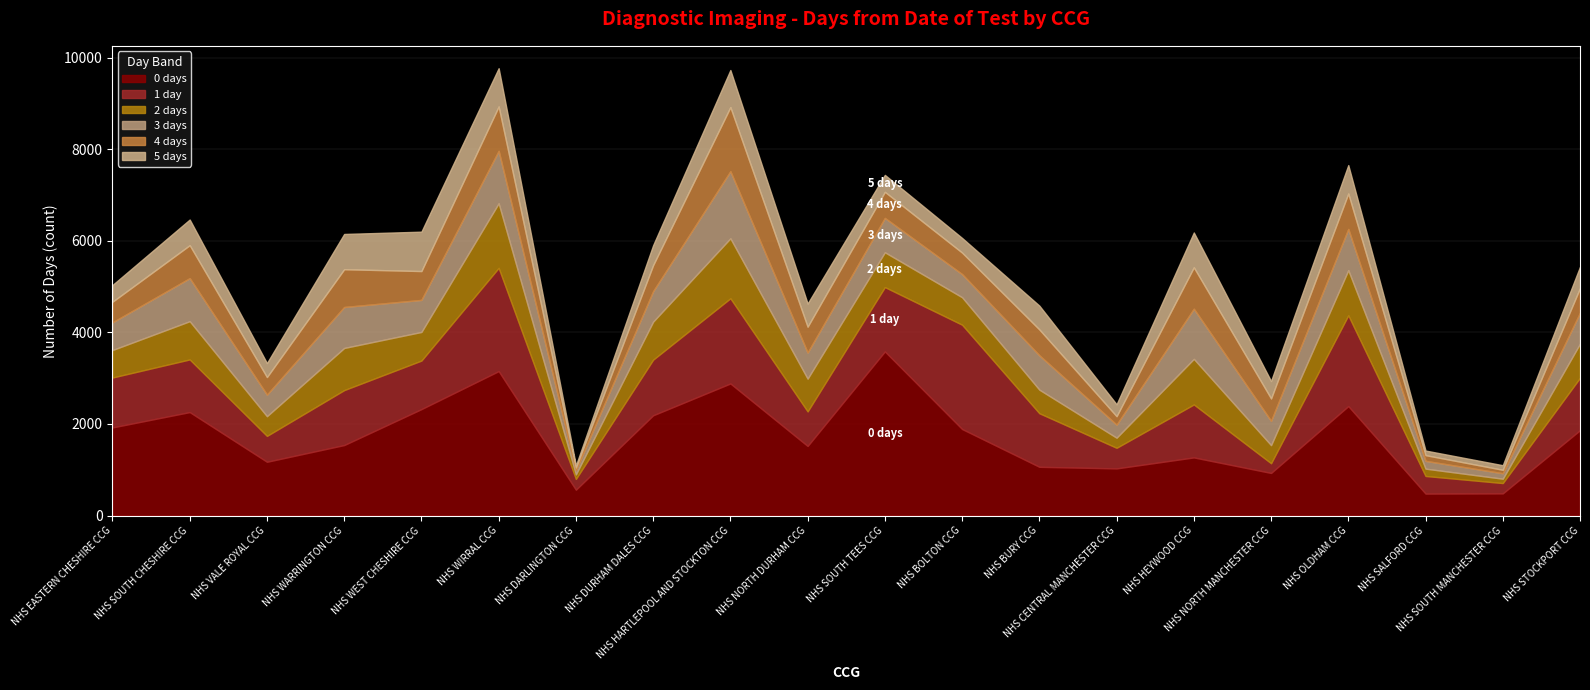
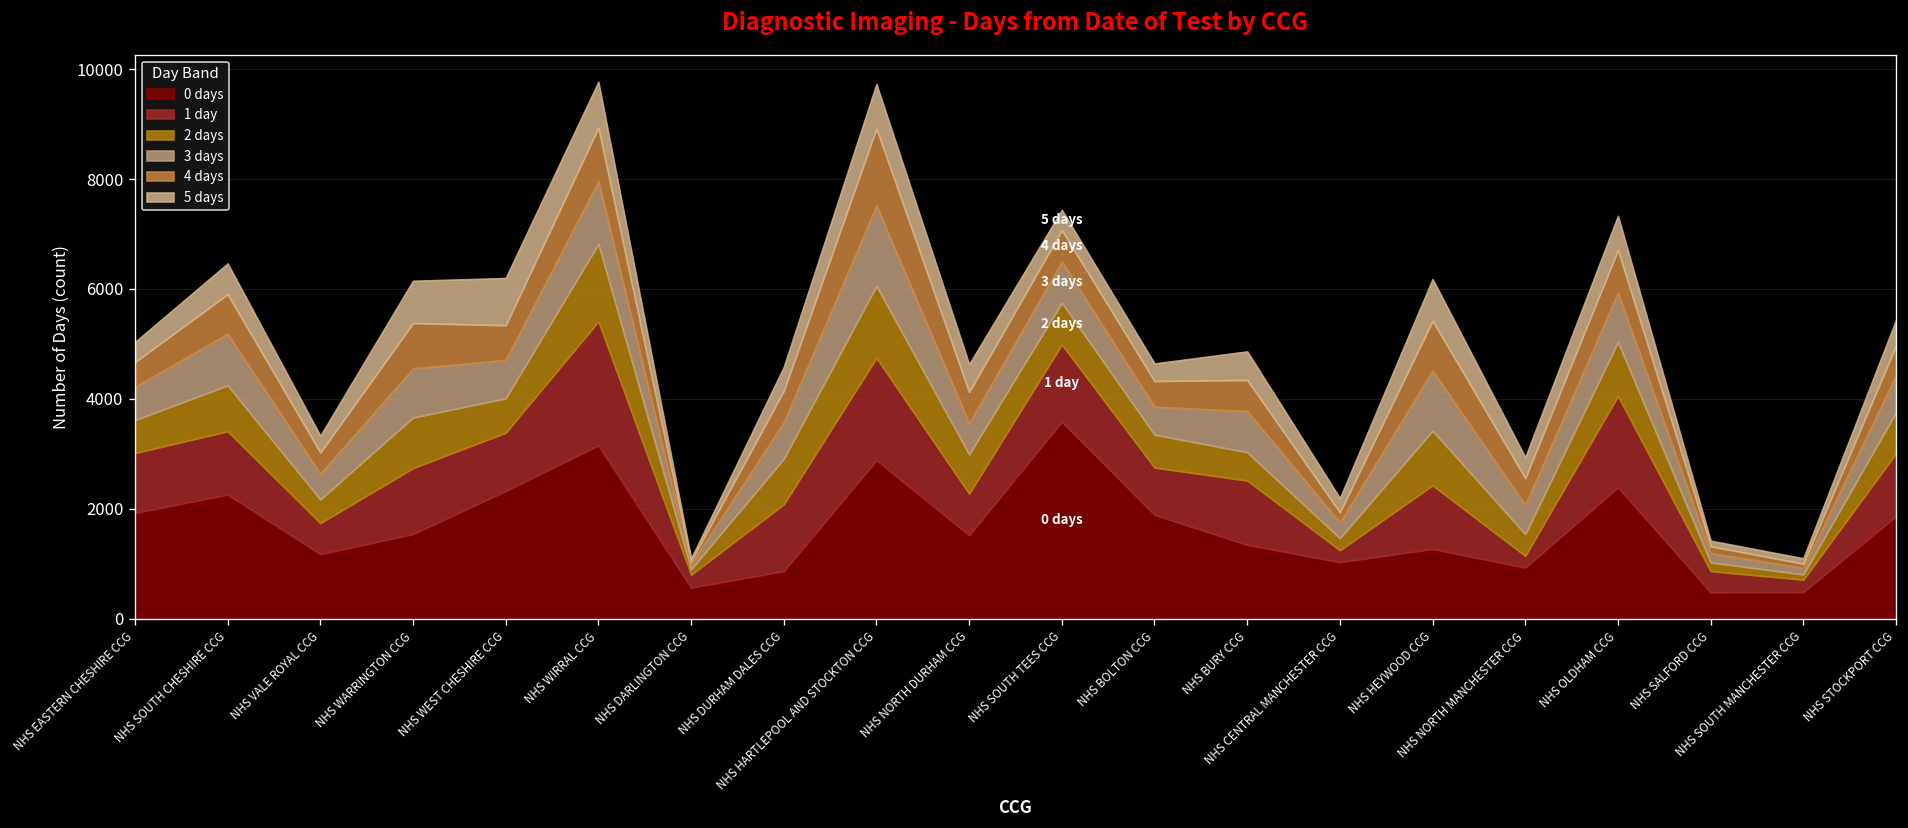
0 days, NHS DURHAM DALES CCG: 2200 -> 900
1 day, NHS BOLTON CCG: 2300 -> 900
0 days, NHS BURY CCG: 1100 -> 1300
1 day, NHS CENTRAL MANCHESTER CCG: 500 -> 200
1 day, NHS OLDHAM CCG: 2000 -> 1700
